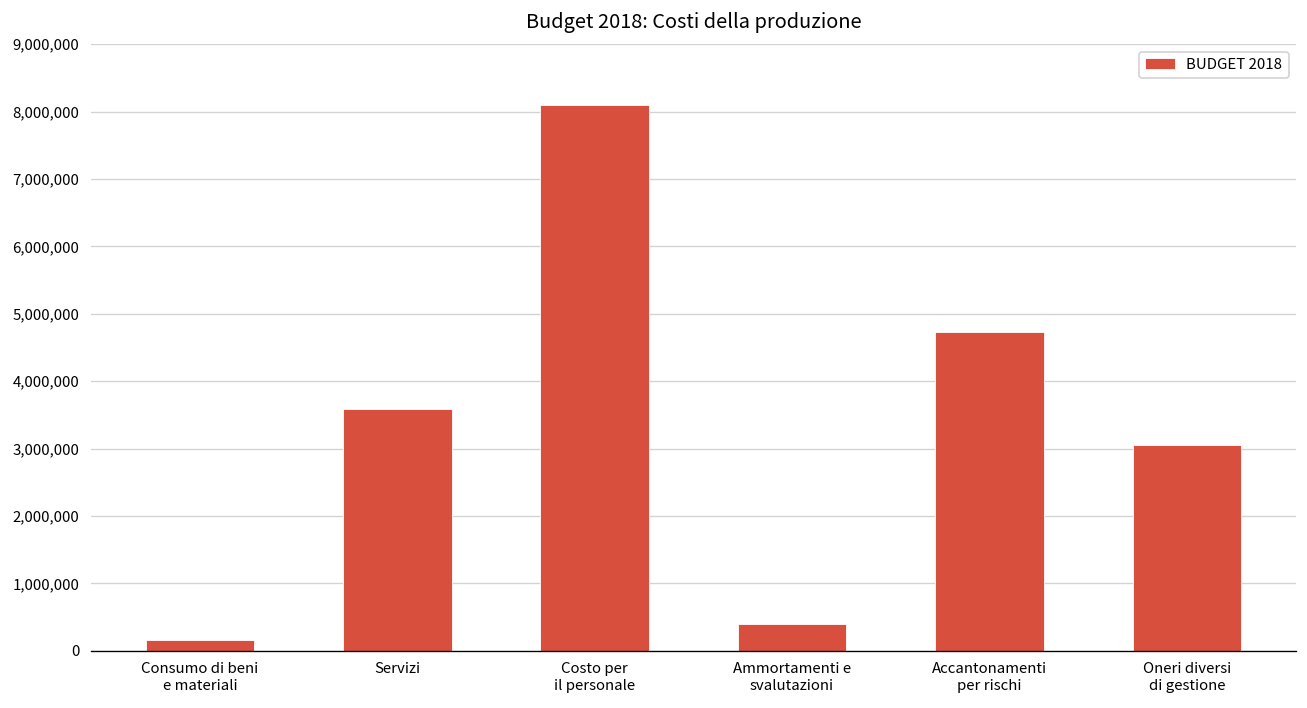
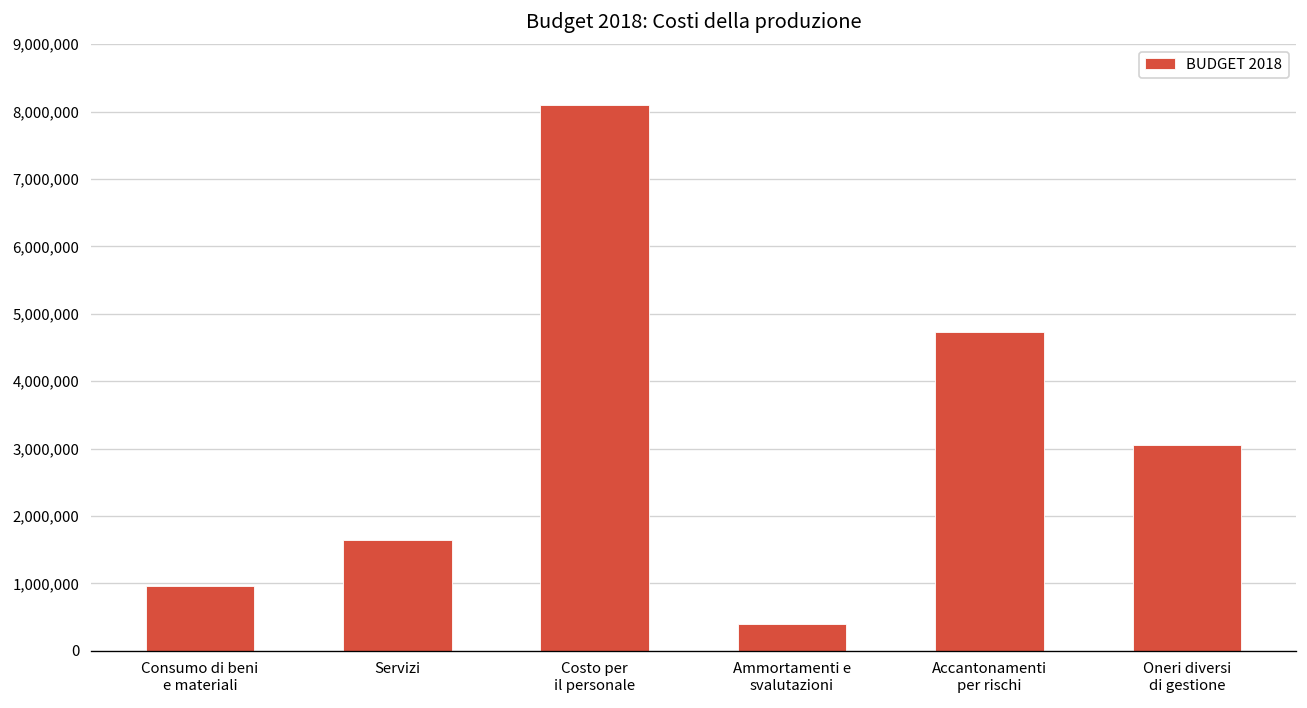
Consumo di beni e materiali: 200,000 -> 1,000,000
Servizi: 3,600,000 -> 1,600,000
